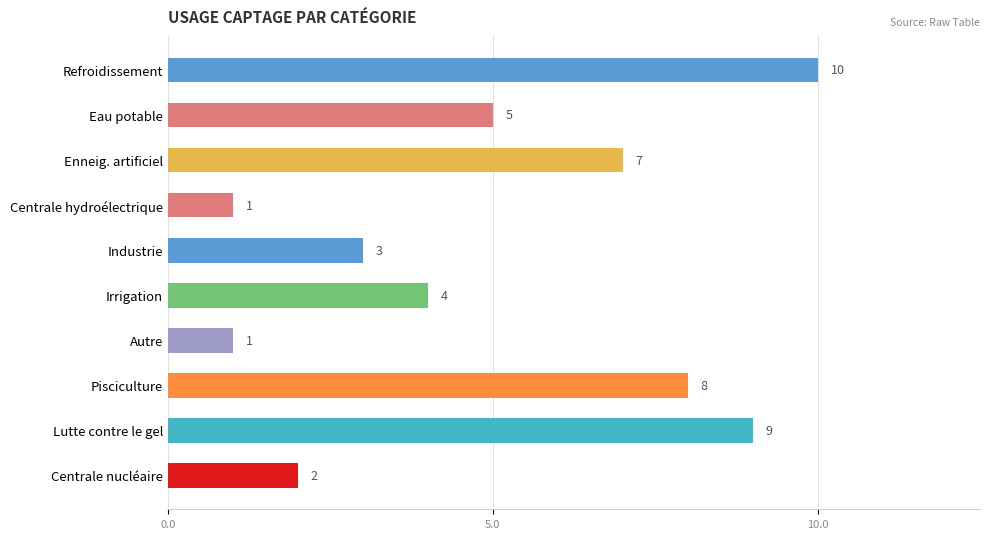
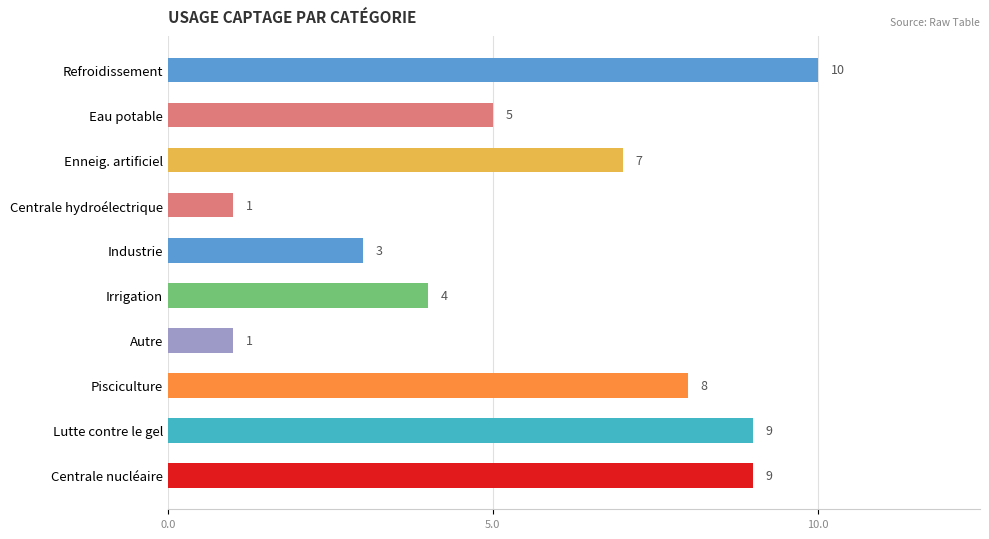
Centrale nucléaire: 2 -> 9
